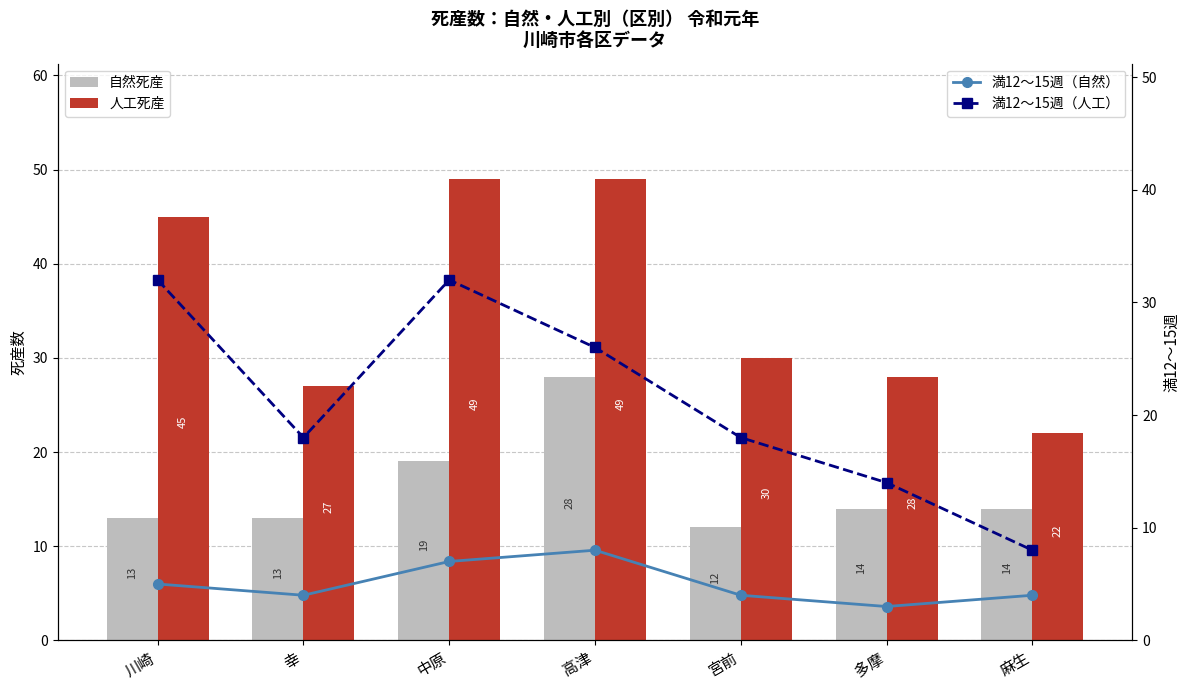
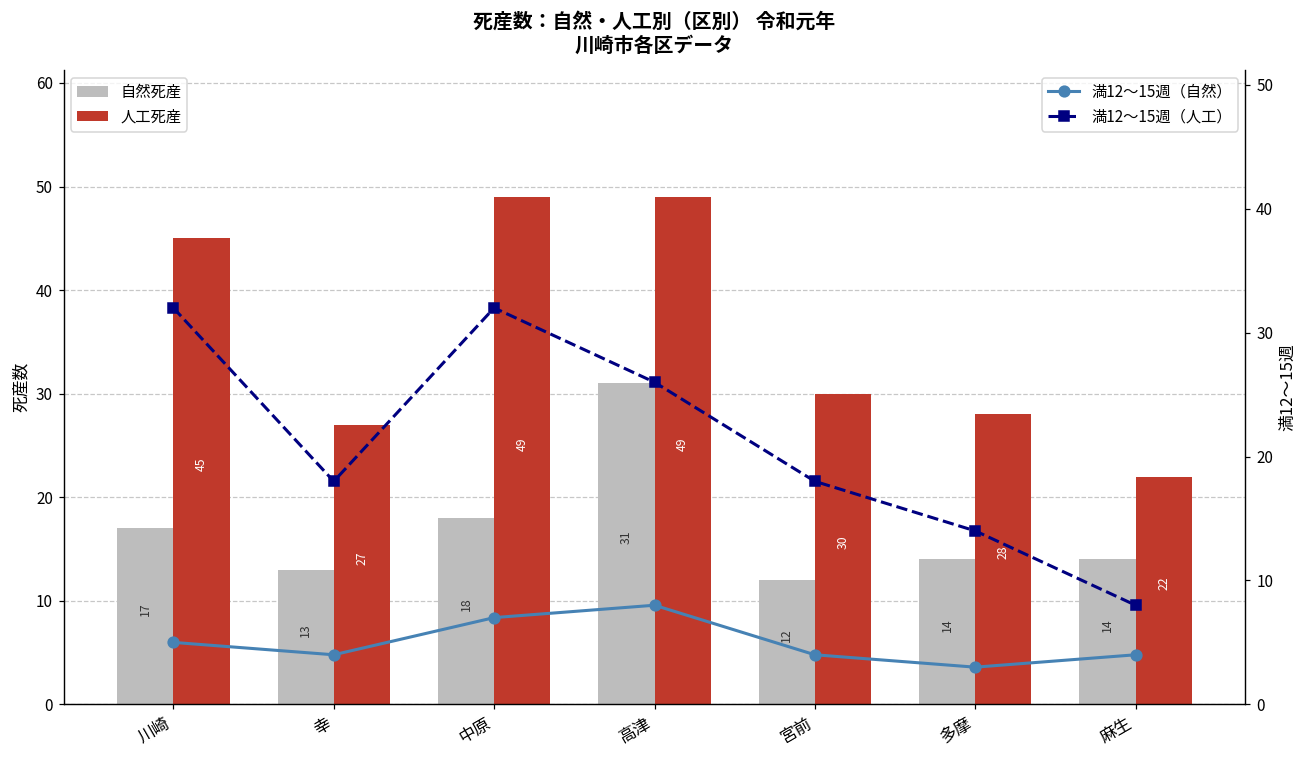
自然死産, 川崎: 13 -> 17
自然死産, 中原: 19 -> 18
自然死産, 高津: 28 -> 31
